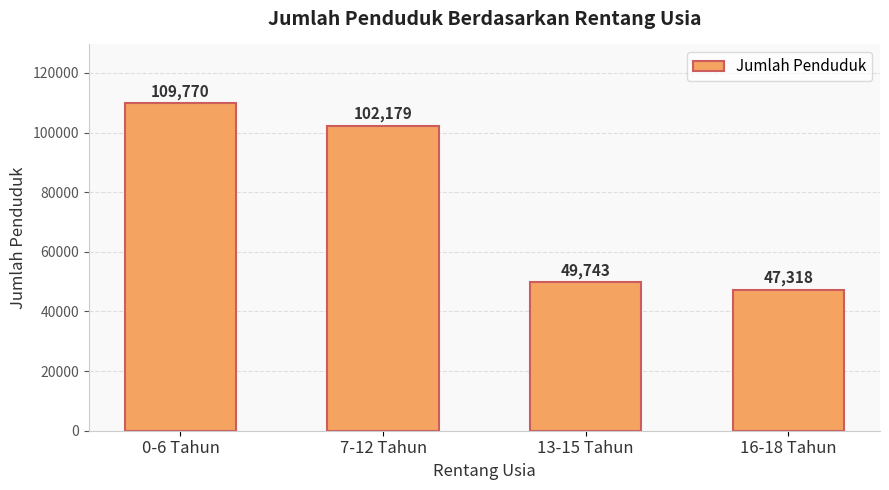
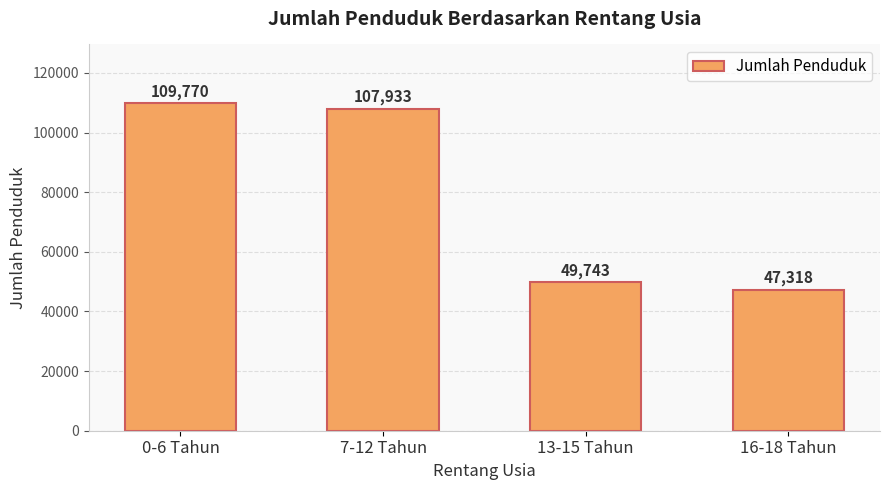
7-12 Tahun: 102,179 -> 107,933
